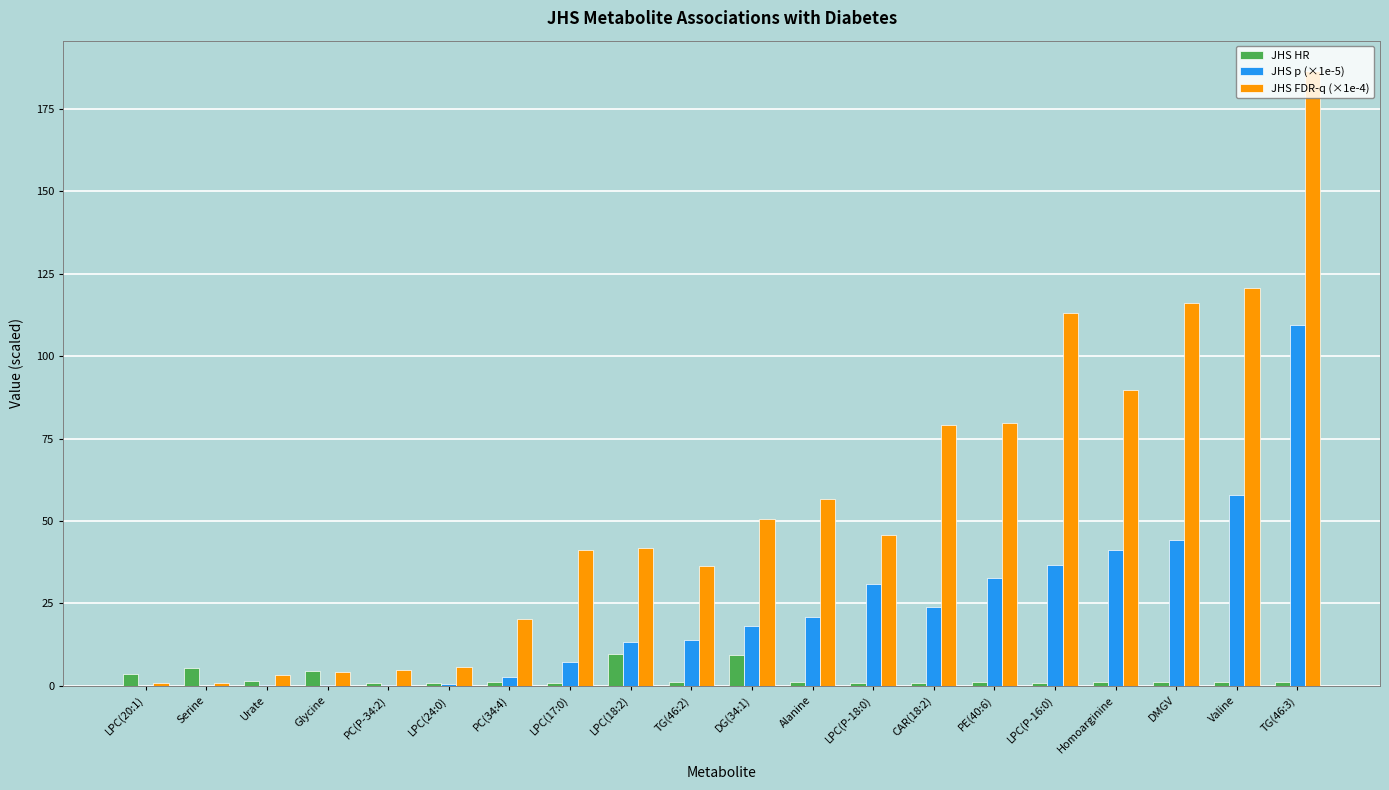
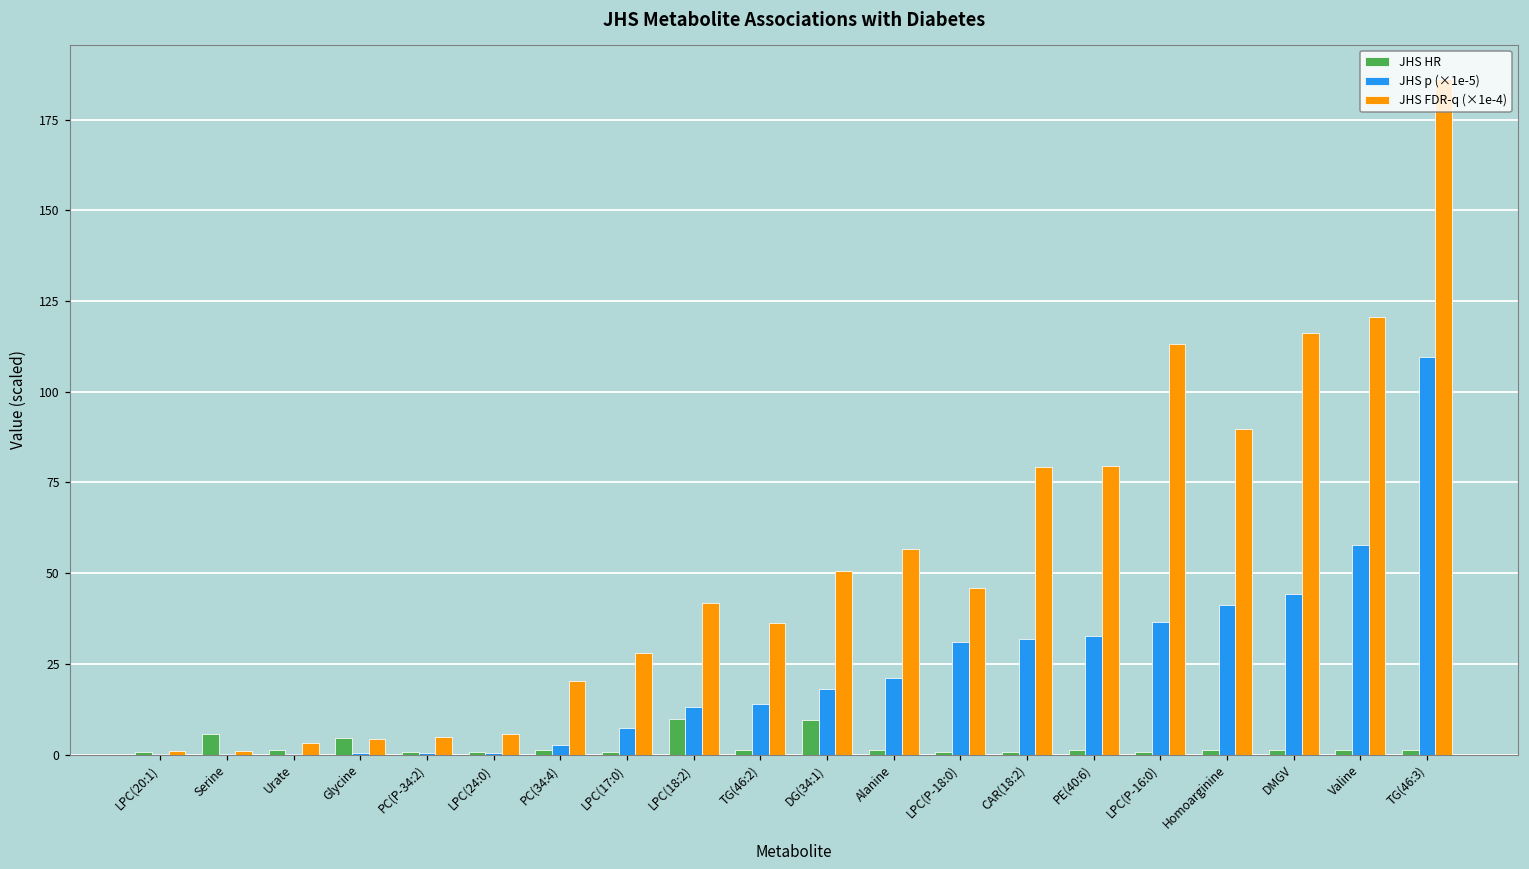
JHS HR, LPC(20:1): 4 -> 1
JHS FDR-q (×1e-4), LPC(17:0): 41 -> 28
JHS p (×1e-5), CAR(18:2): 24 -> 32
